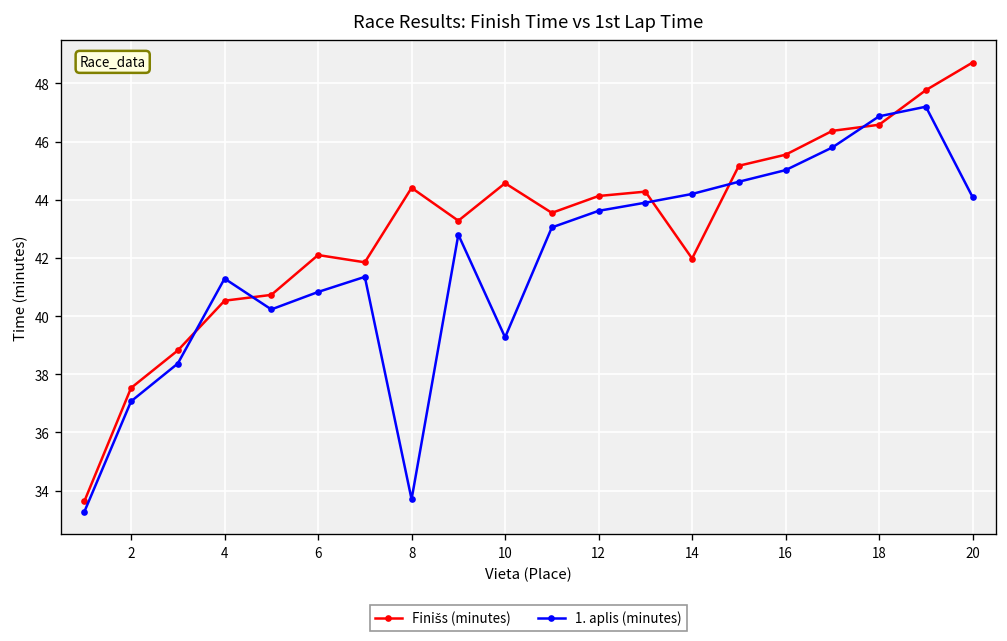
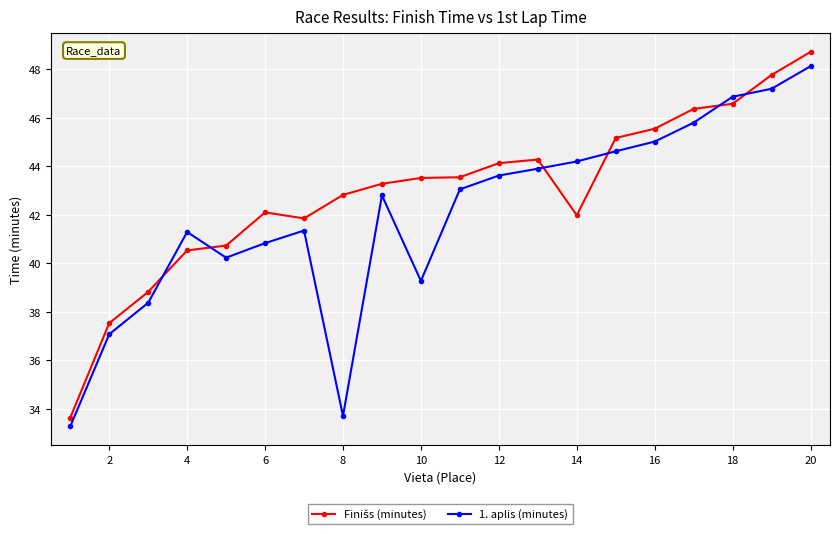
Finišs (minutes), 8: 44.4 -> 42.8
Finišs (minutes), 10: 44.6 -> 43.5
1. aplis (minutes), 20: 44.1 -> 48.1
